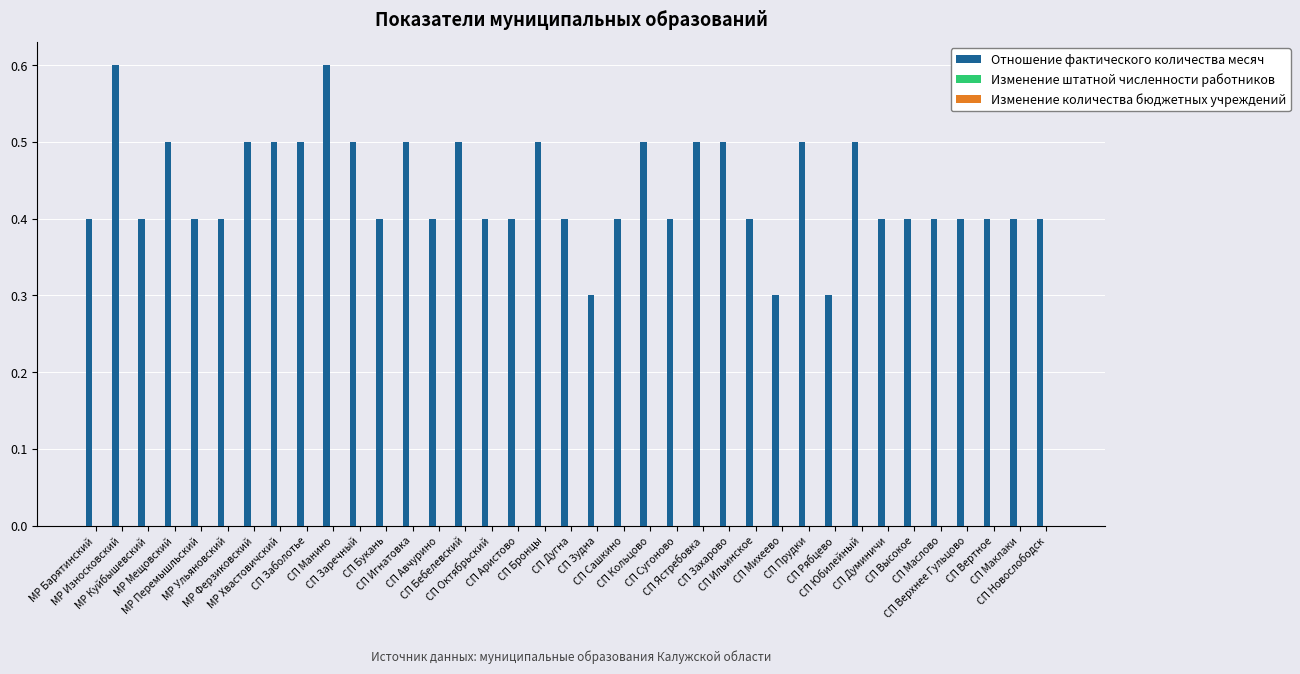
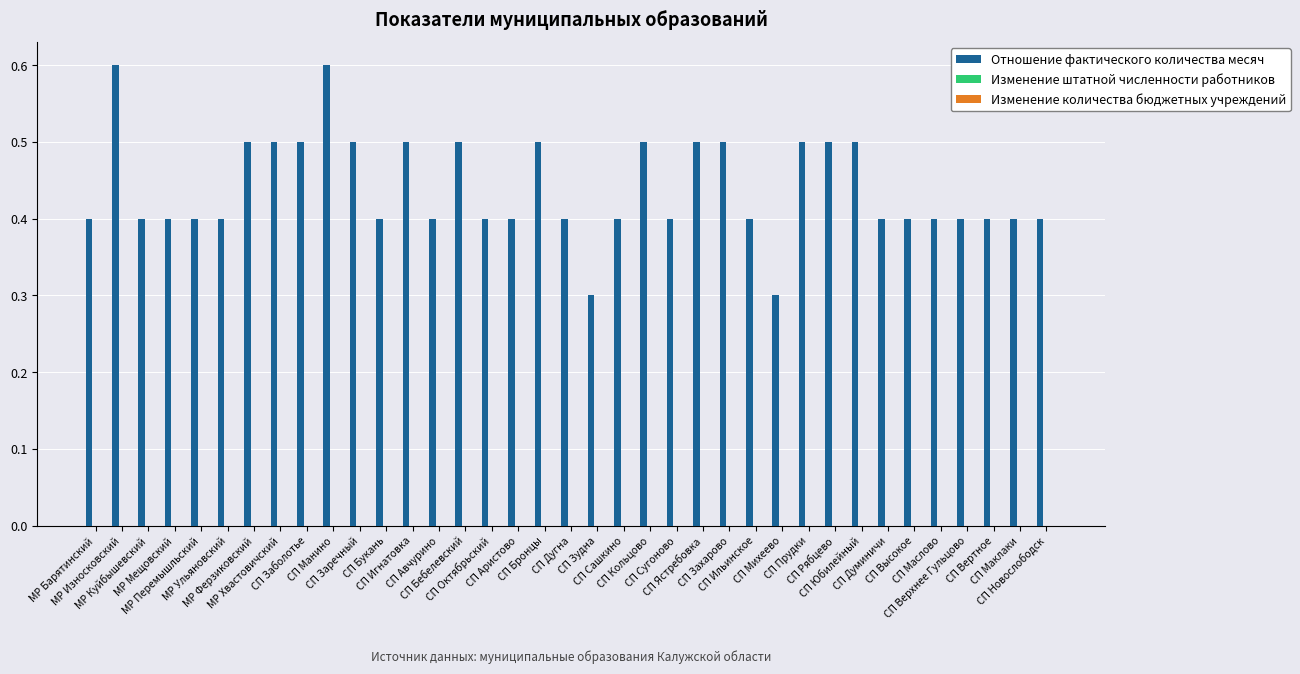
Отношение фактического количества месяч, МР Мещовский: 0.5 -> 0.4
Отношение фактического количества месяч, СП Рябцево: 0.3 -> 0.5
